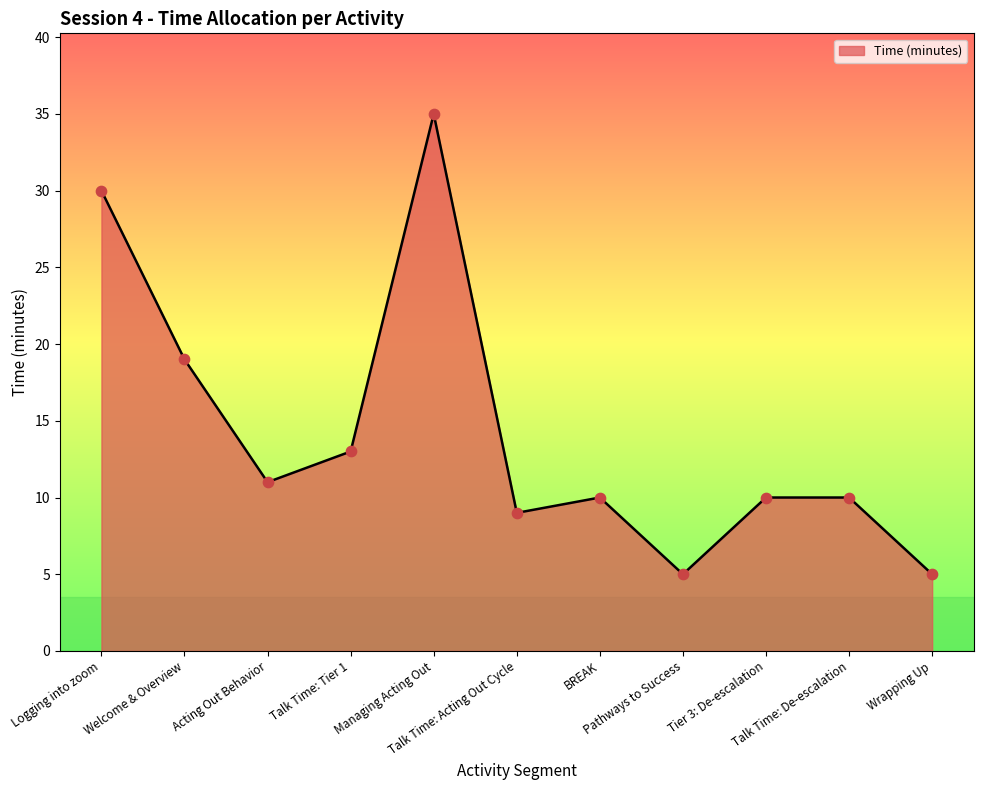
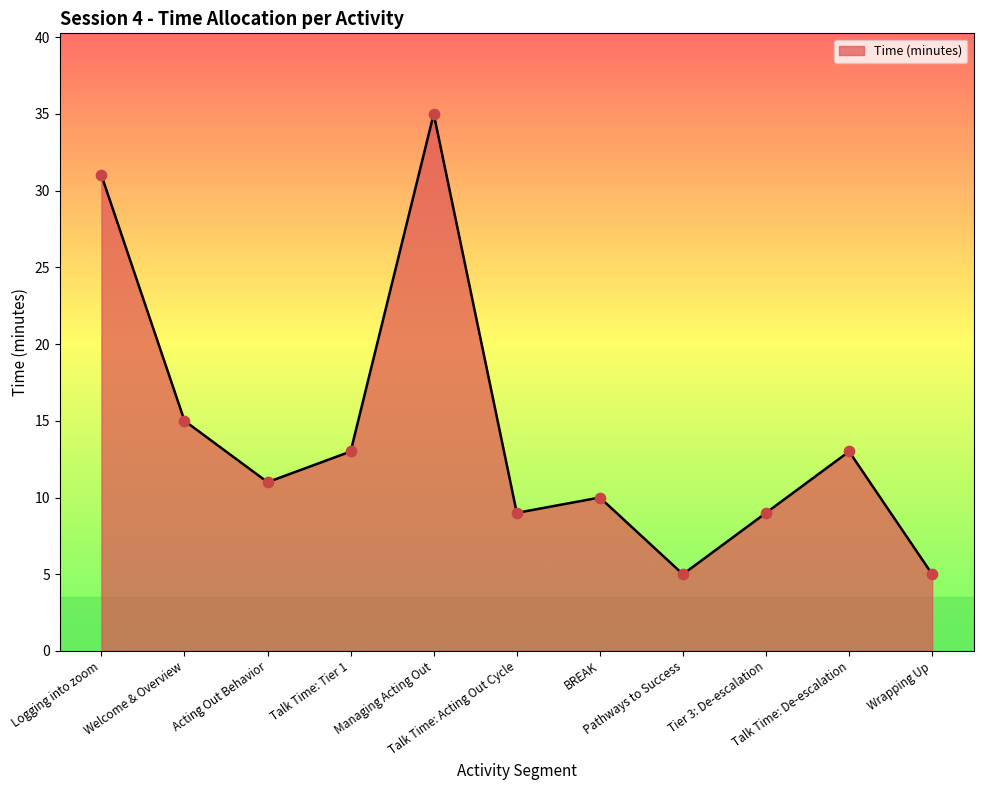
Logging into zoom: 30 -> 31
Welcome & Overview: 19 -> 15
Tier 3: De-escalation: 10 -> 9
Talk Time: De-escalation: 10 -> 13
